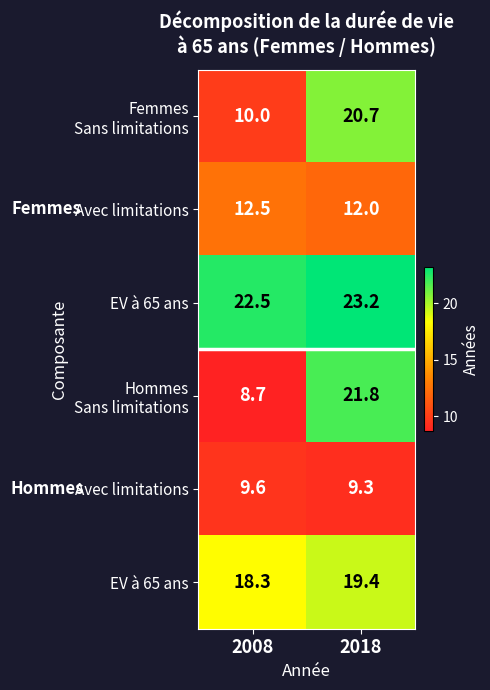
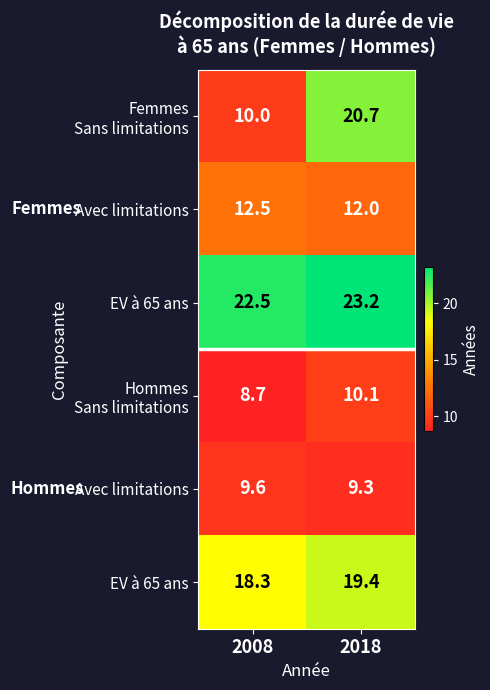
Hommes Sans limitations, 2018: 21.8 -> 10.1
